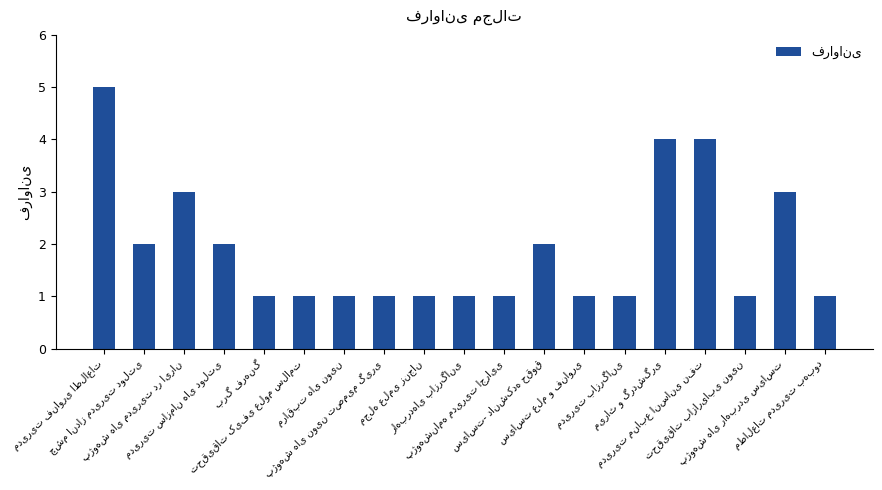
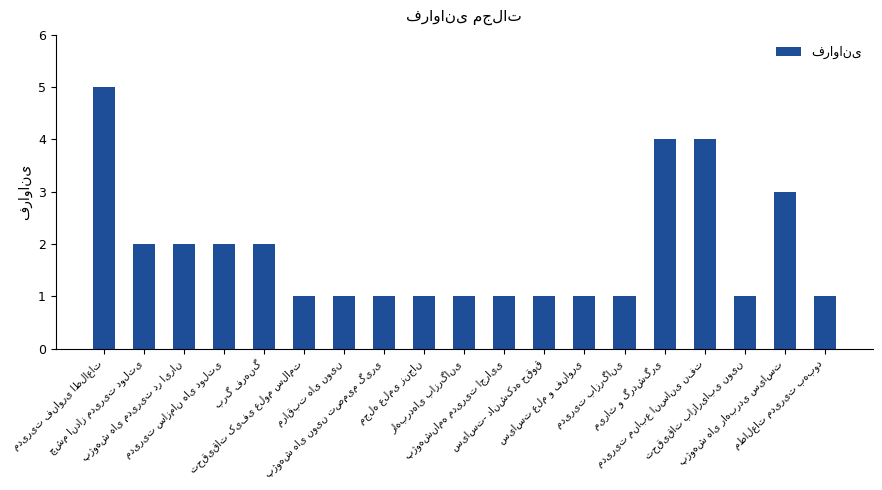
پژوهش های مدیریت در ایران: 3 -> 2
برگ فرهنگ: 1 -> 2
سیاست- دانشکده حقوق: 2 -> 1
